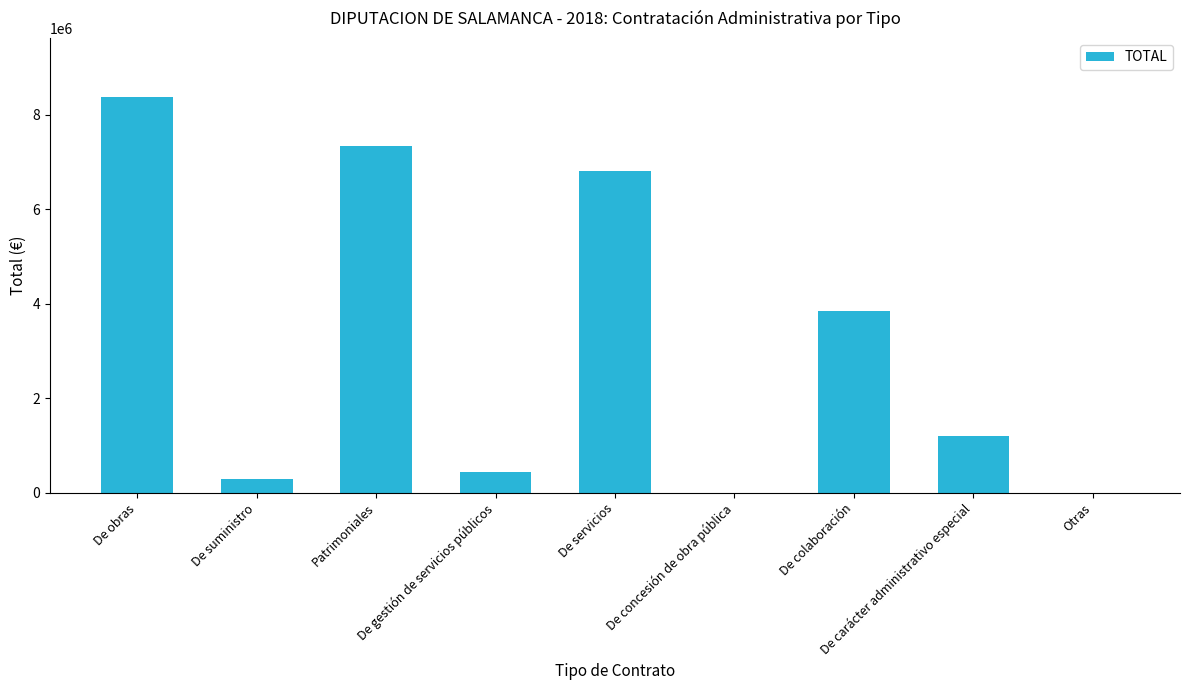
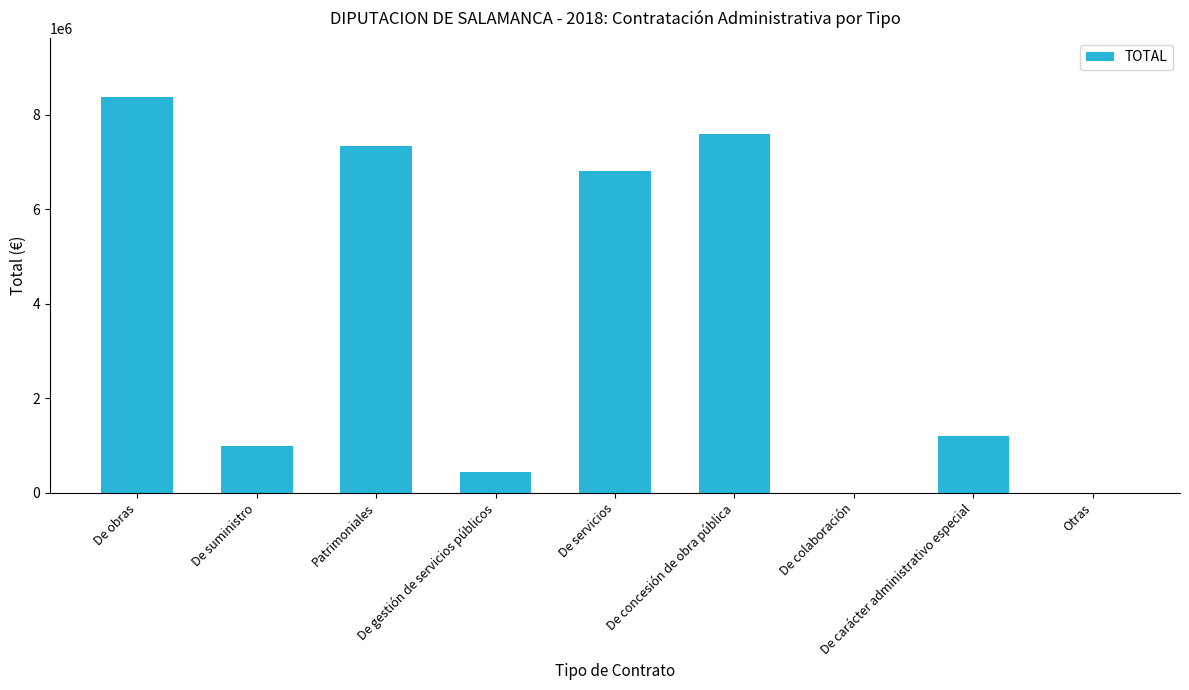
De suministro: 300000 -> 1000000
De concesión de obra pública: 0 -> 7600000
De colaboración: 3900000 -> 0
